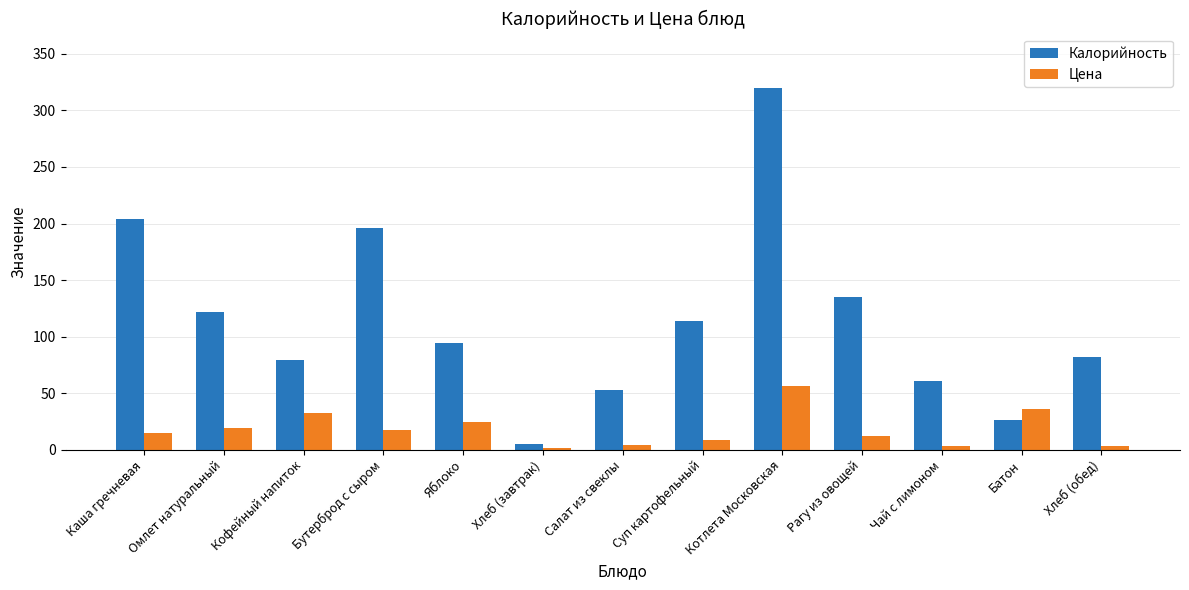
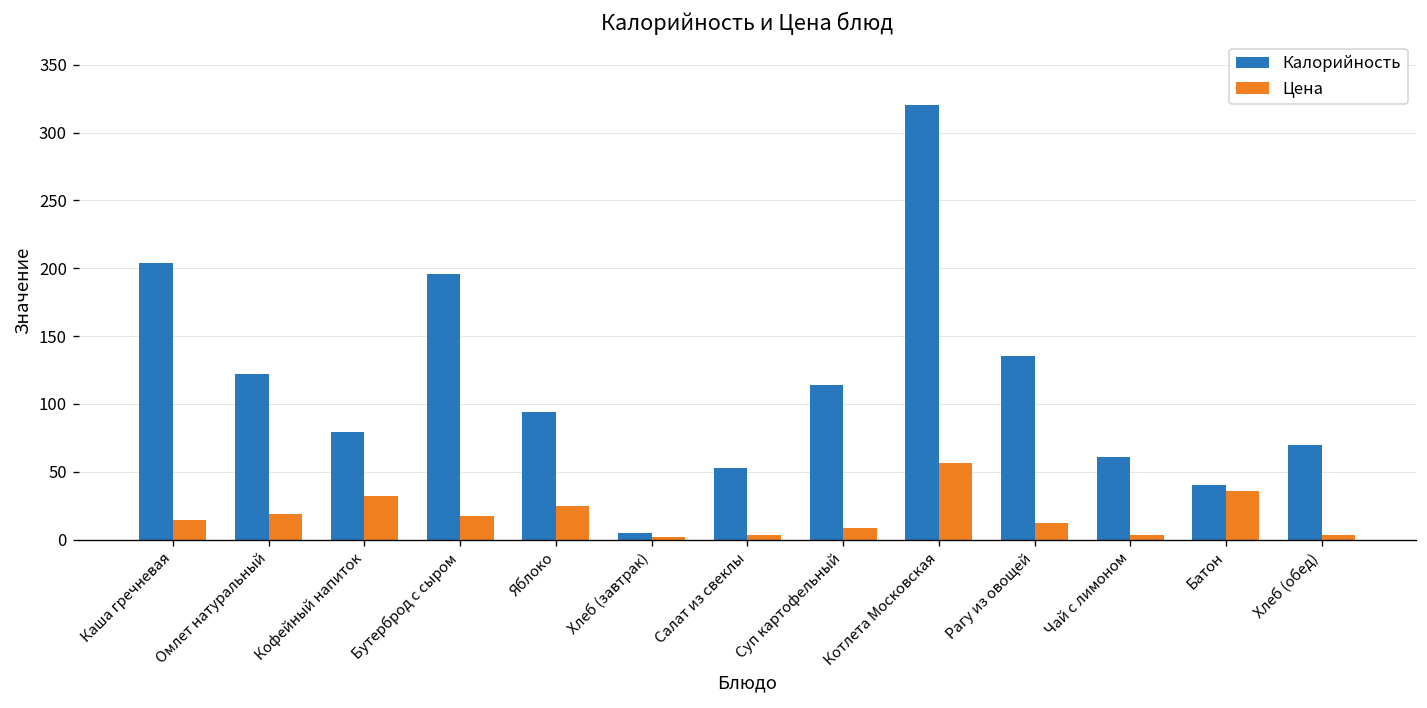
Калорийность, Батон: 26 -> 40
Калорийность, Хлеб (обед): 82 -> 70
